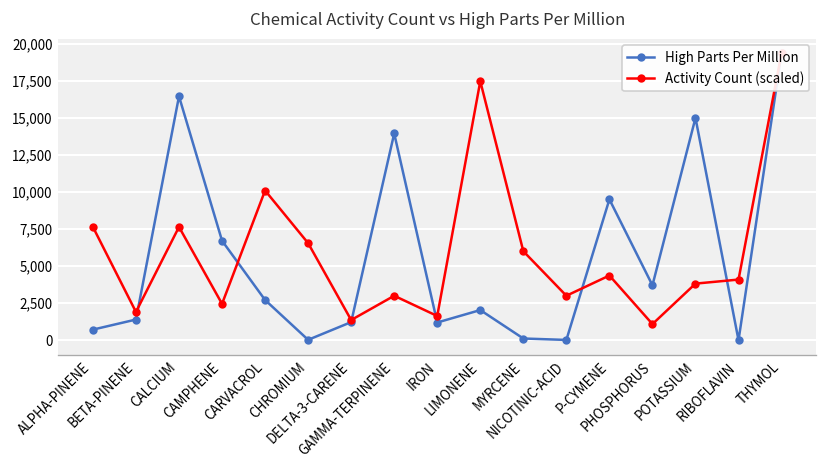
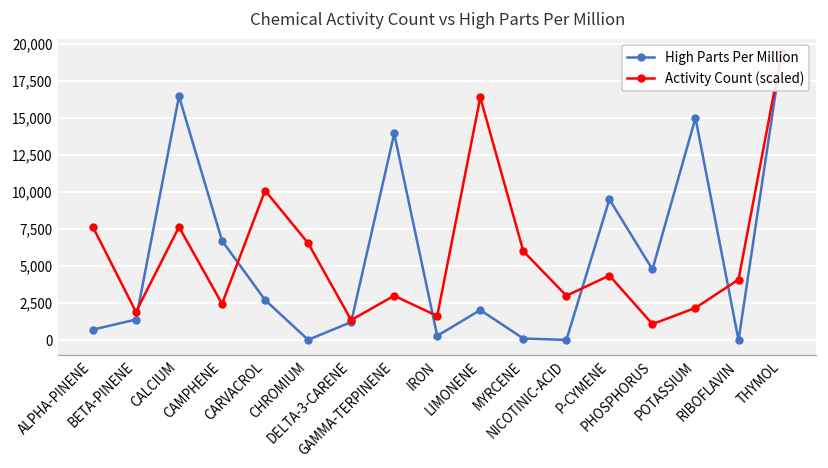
High Parts Per Million, IRON: 1,200 -> 300
Activity Count (scaled), LIMONENE: 17,500 -> 16,400
High Parts Per Million, PHOSPHORUS: 3,700 -> 4,800
Activity Count (scaled), POTASSIUM: 3,800 -> 2,200
